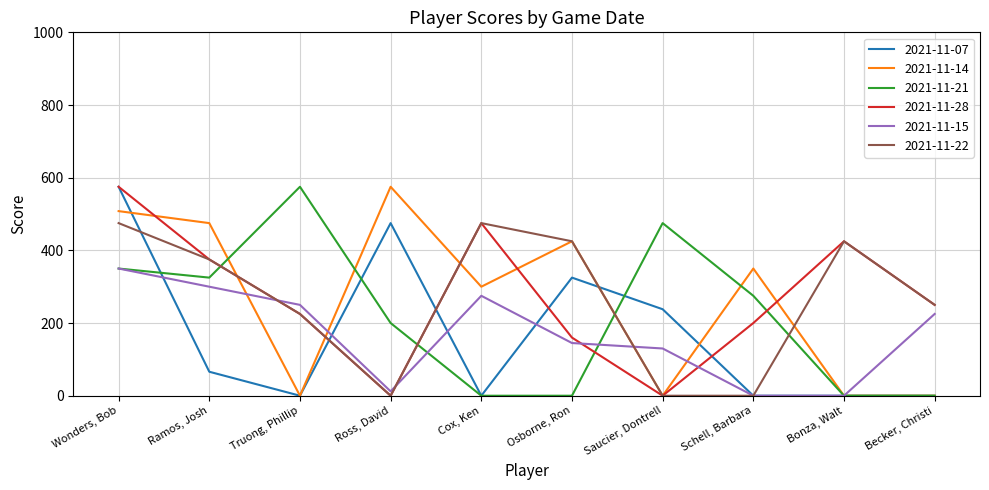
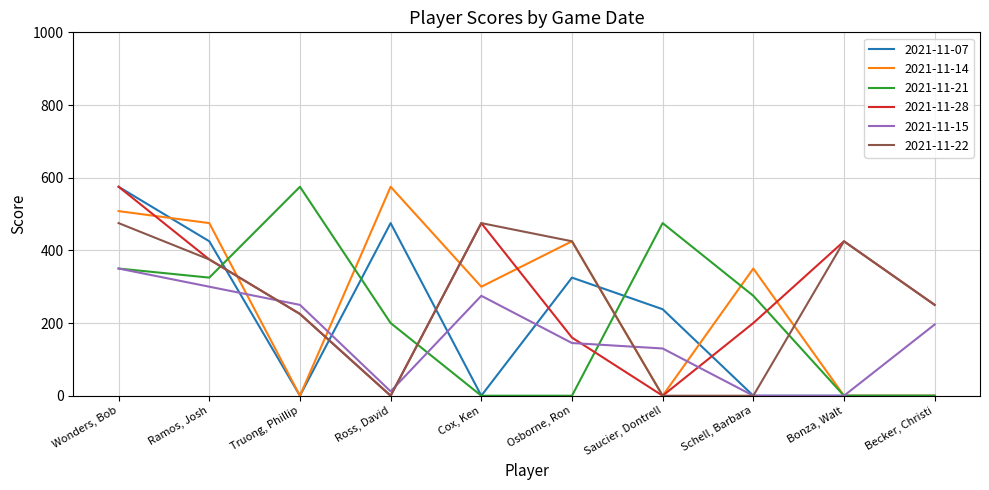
2021-11-07, Ramos, Josh: 70 -> 430
2021-11-15, Becker, Christi: 230 -> 200
